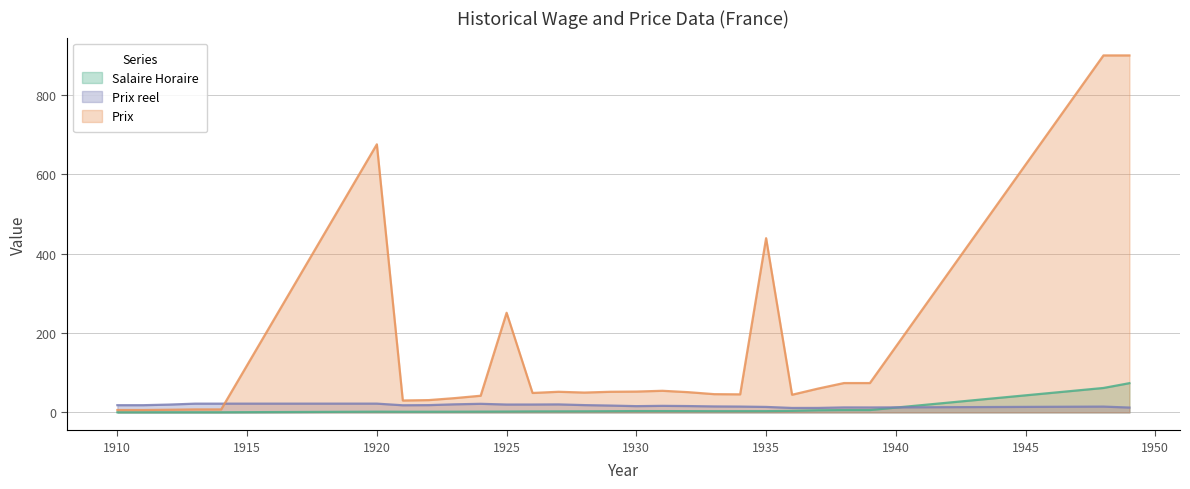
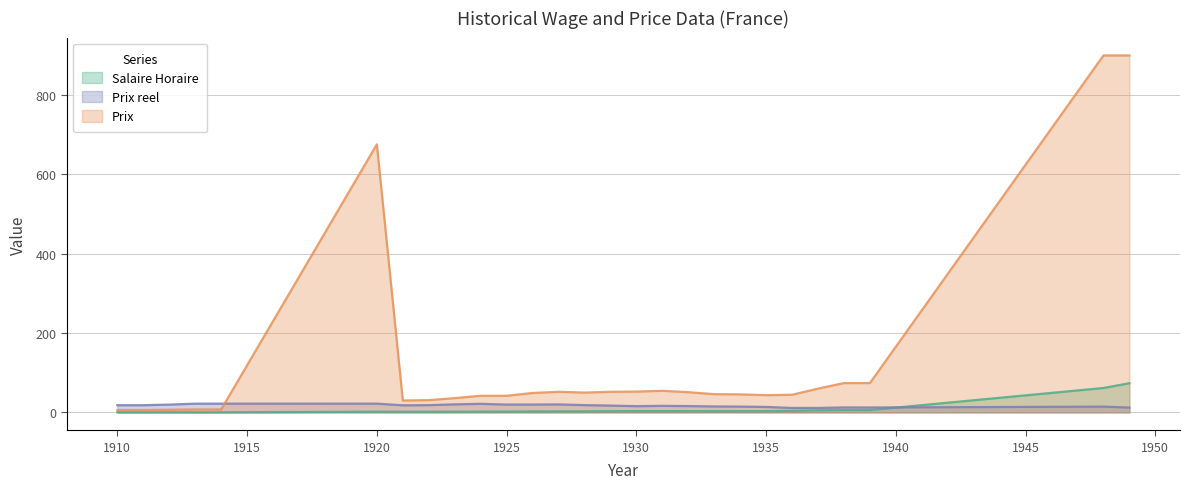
Prix, 1925: 250 -> 40
Prix, 1935: 440 -> 40
